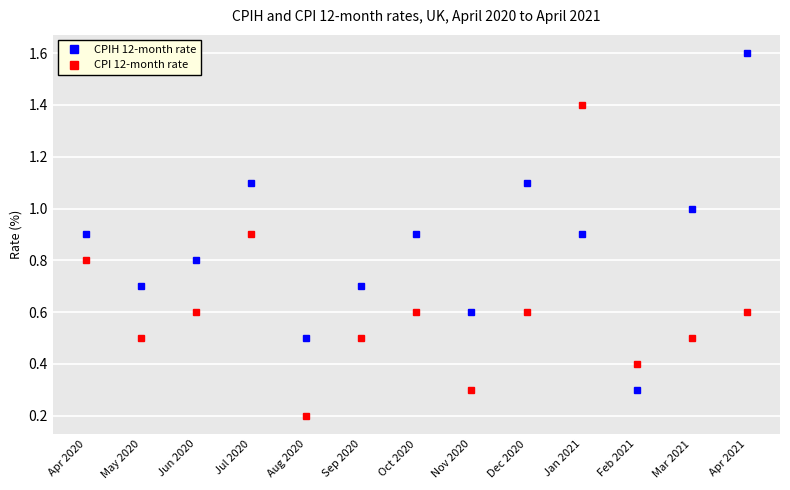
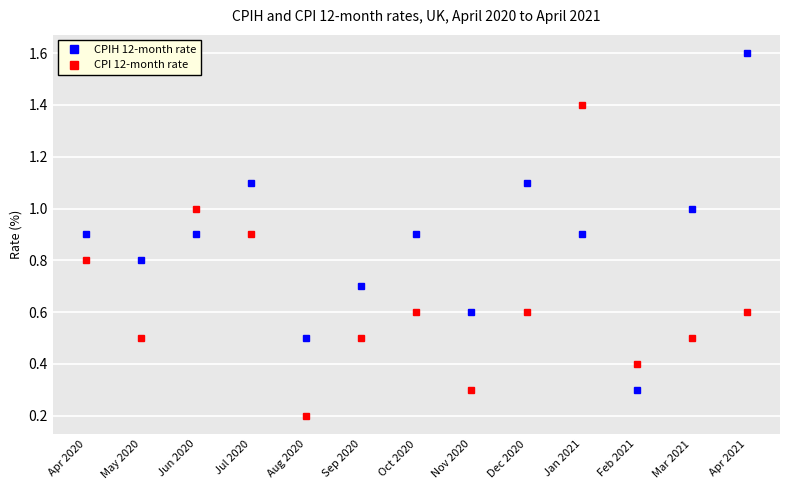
CPIH 12-month rate, May 2020: 0.7 -> 0.8
CPIH 12-month rate, Jun 2020: 0.8 -> 0.9
CPI 12-month rate, Jun 2020: 0.6 -> 1.0
